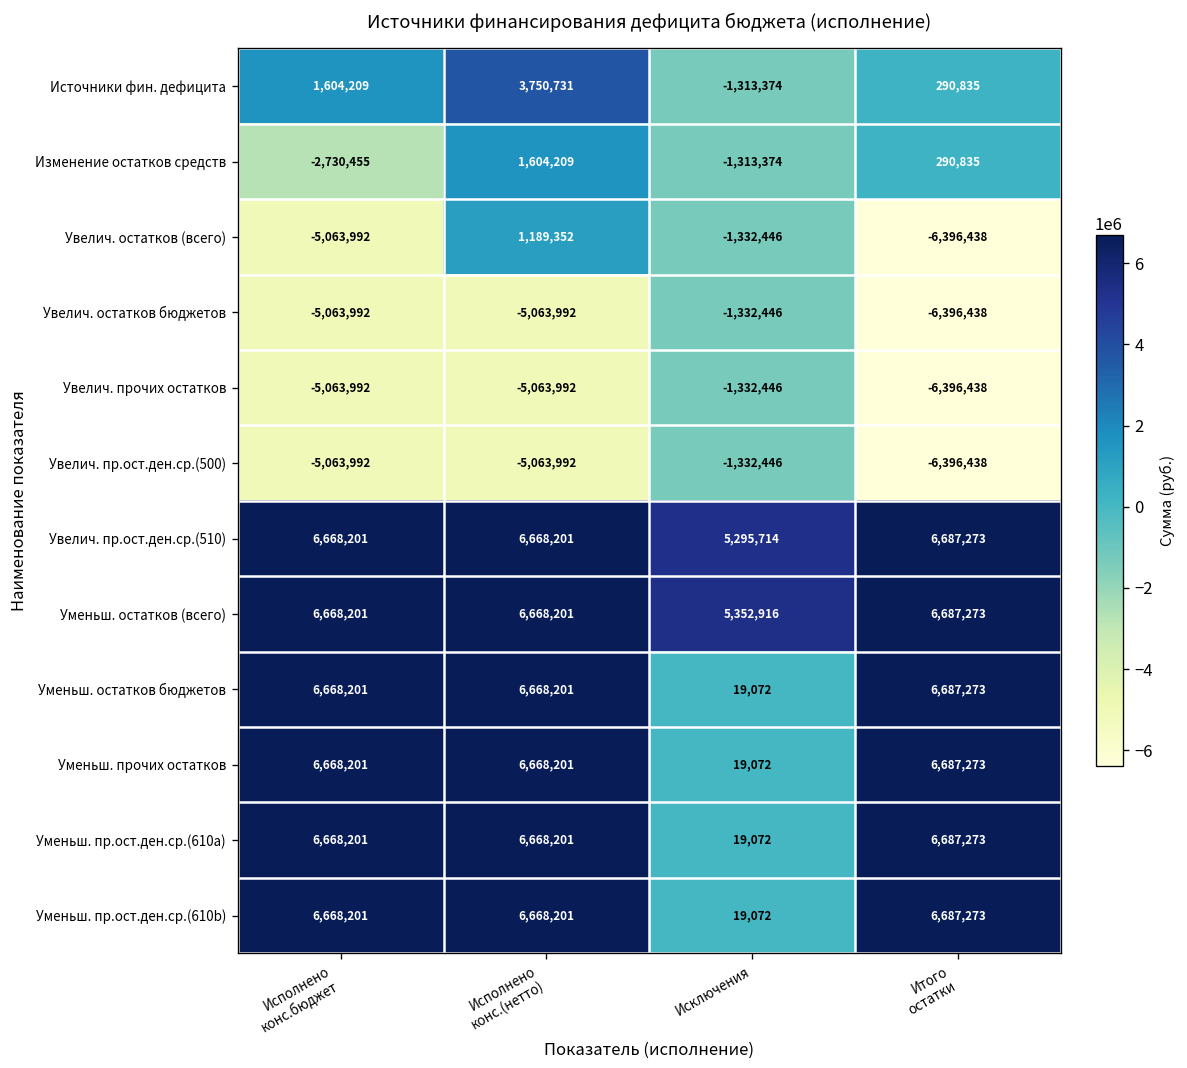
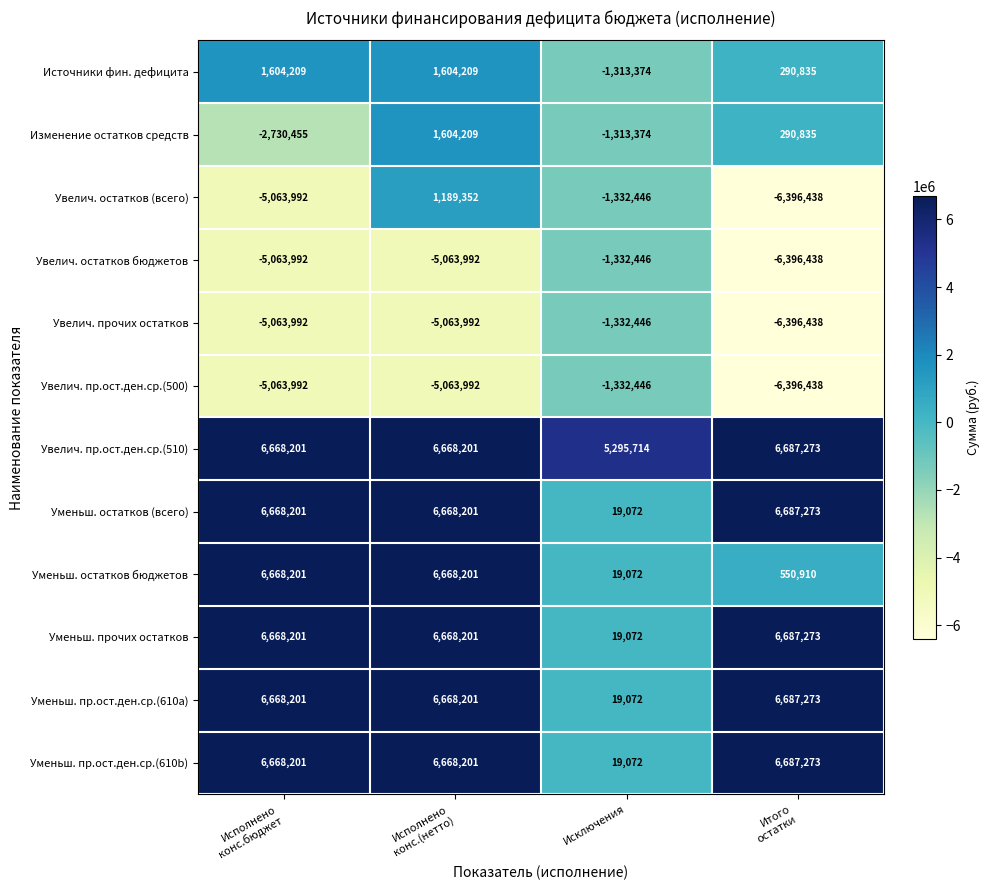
Источники фин. дефицита, Исполнено конс.(нетто): 3,750,731 -> 1,604,209
Уменьш. остатков (всего), Исключения: 5,352,916 -> 19,072
Уменьш. остатков бюджетов, Итого остатки: 6,687,273 -> 550,910
